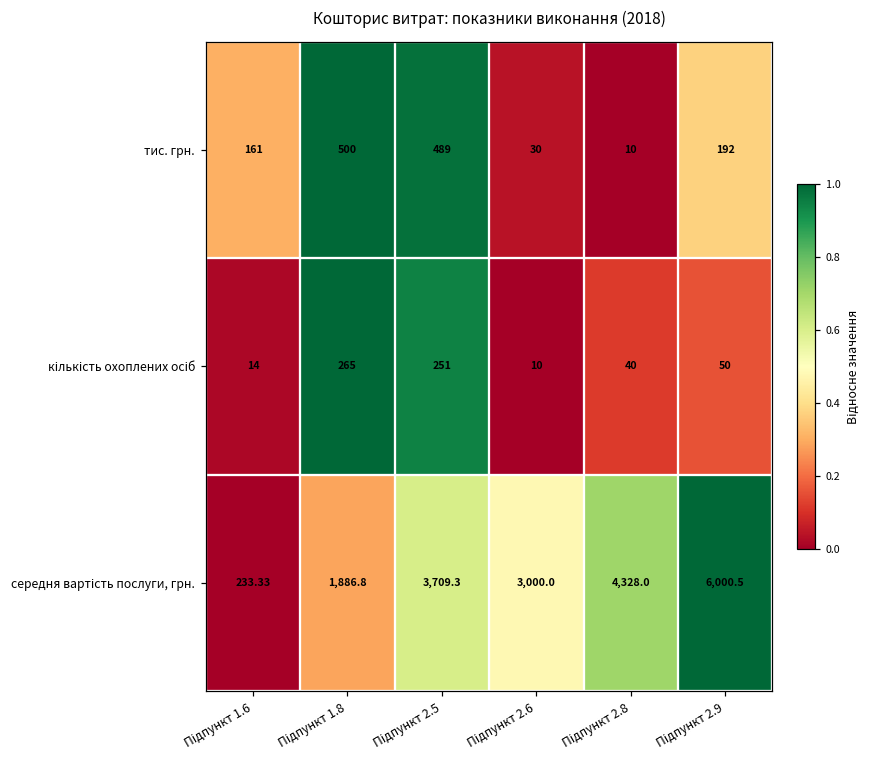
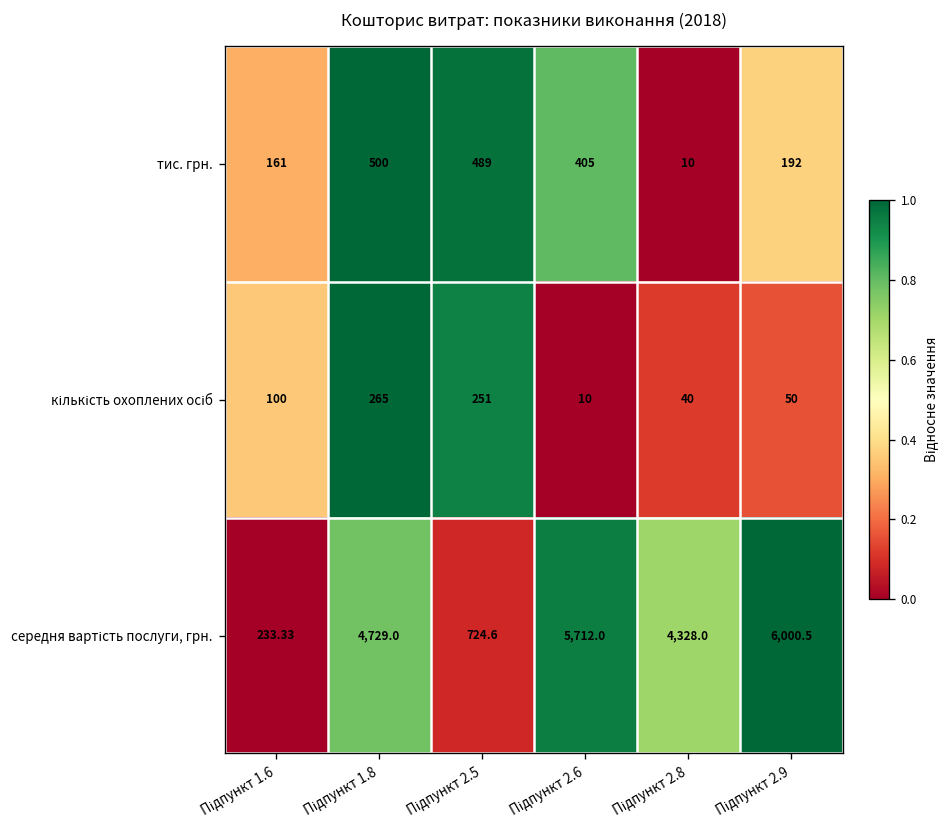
тис. грн., Підпункт 2.6: 30 -> 405
кількість охоплених осіб, Підпункт 1.6: 14 -> 100
середня вартість послуги, грн., Підпункт 1.8: 1,886.8 -> 4,729.0
середня вартість послуги, грн., Підпункт 2.5: 3,709.3 -> 724.6
середня вартість послуги, грн., Підпункт 2.6: 3,000.0 -> 5,712.0
